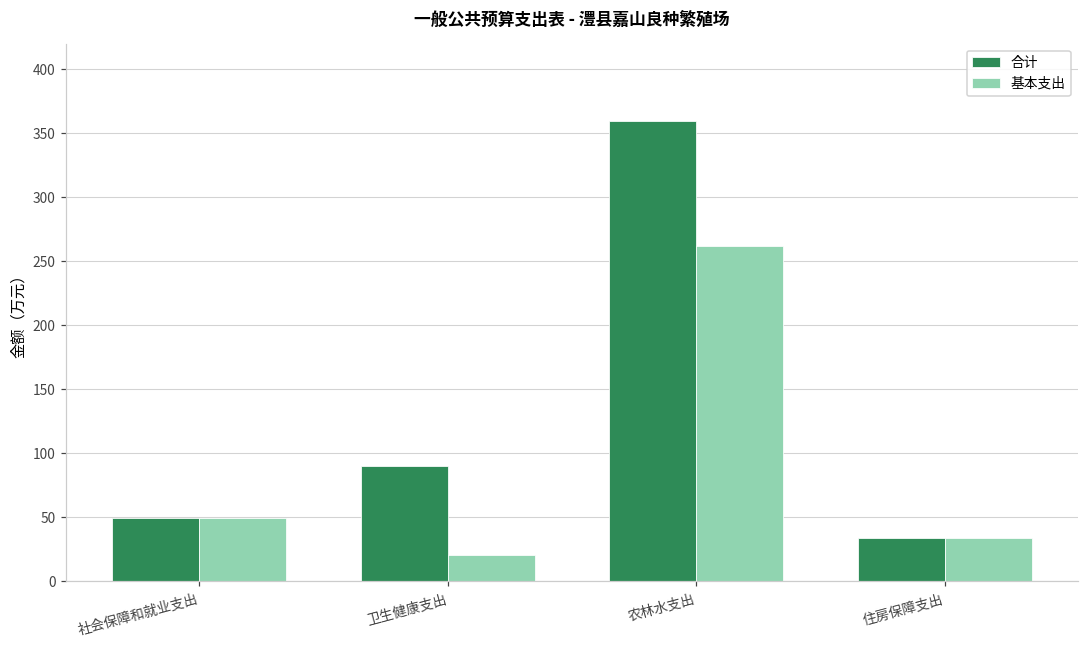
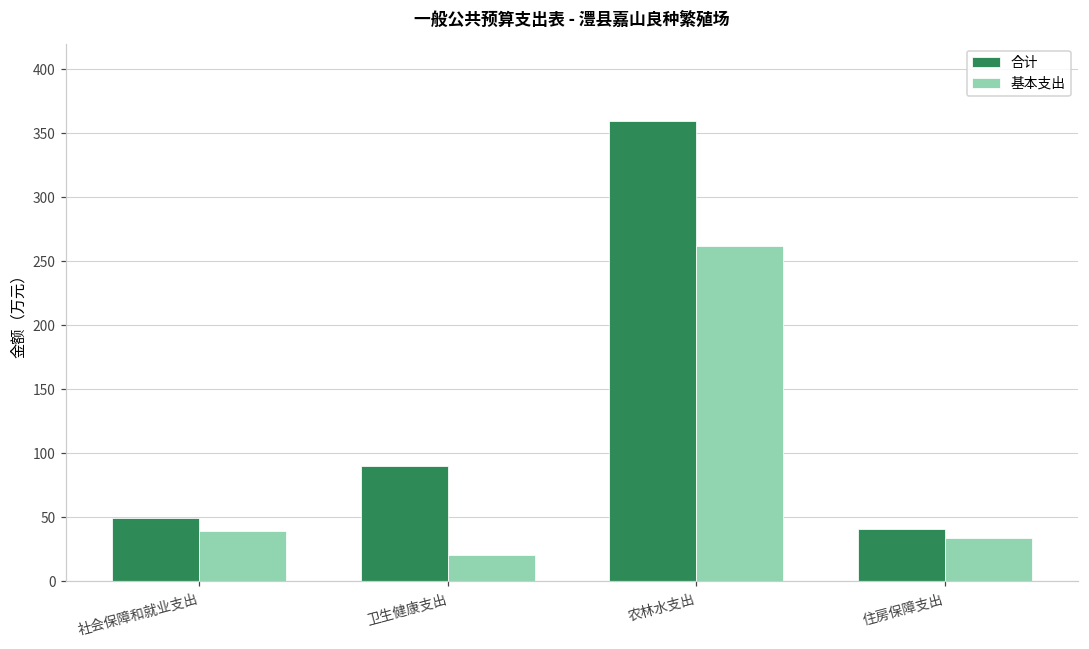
基本支出, 社会保障和就业支出: 50 -> 40
合计, 住房保障支出: 34 -> 41
